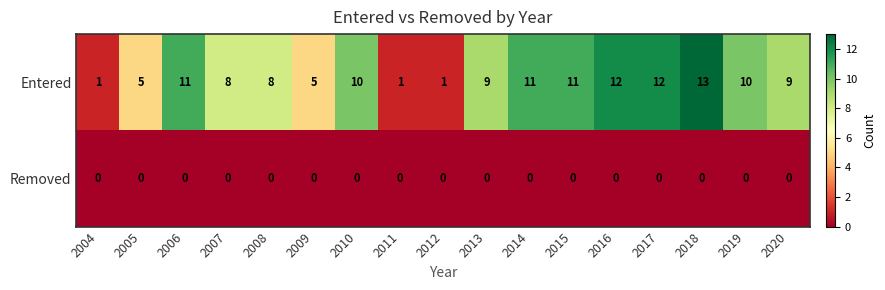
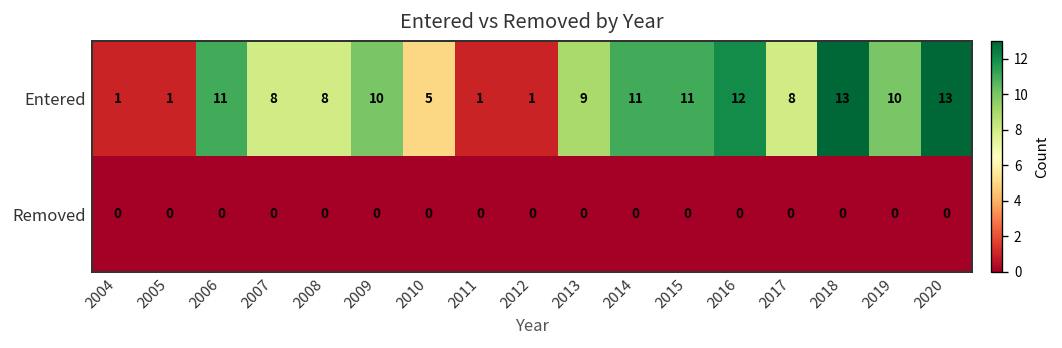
Entered, 2005: 5 -> 1
Entered, 2009: 5 -> 10
Entered, 2010: 10 -> 5
Entered, 2017: 12 -> 8
Entered, 2020: 9 -> 13
